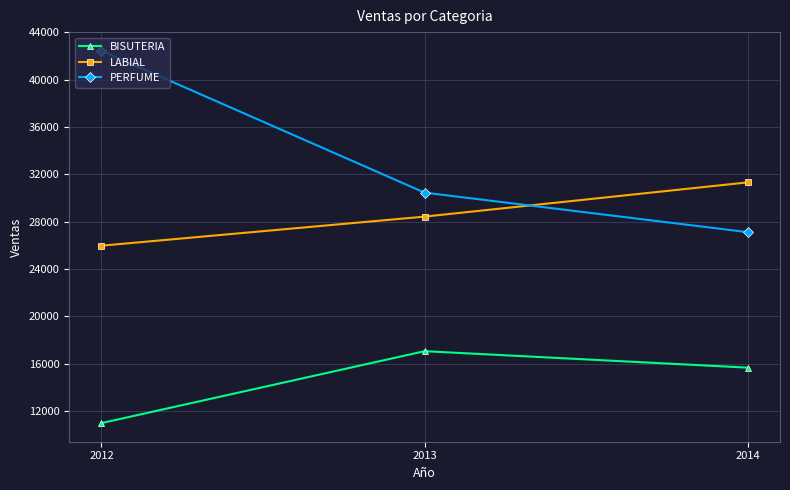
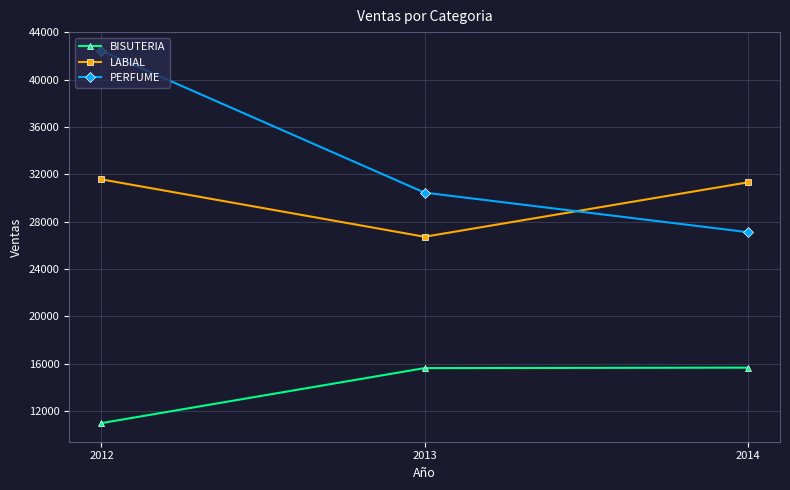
LABIAL, 2012: 26000 -> 31600
BISUTERIA, 2013: 17100 -> 15600
LABIAL, 2013: 28400 -> 26700
